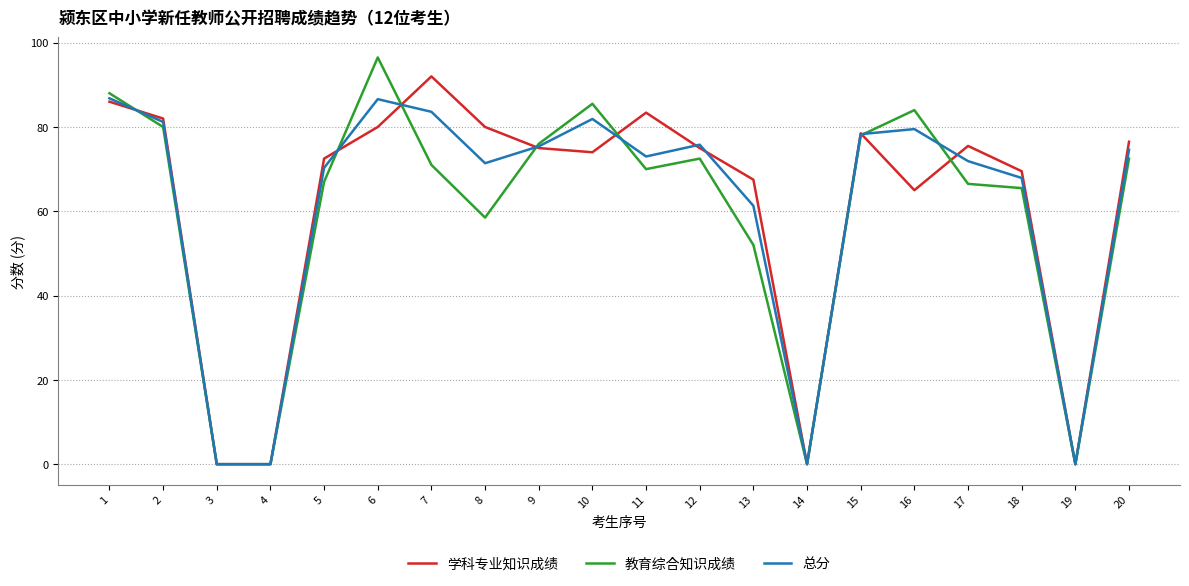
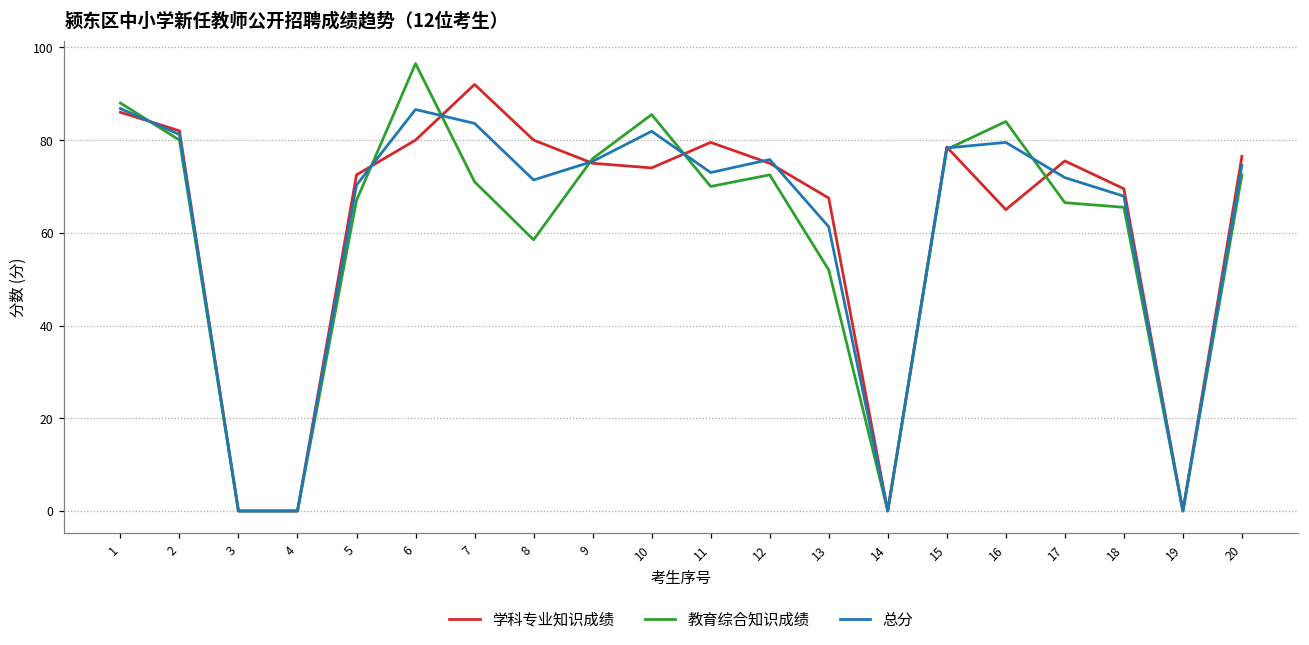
学科专业知识成绩, 11: 83 -> 80
